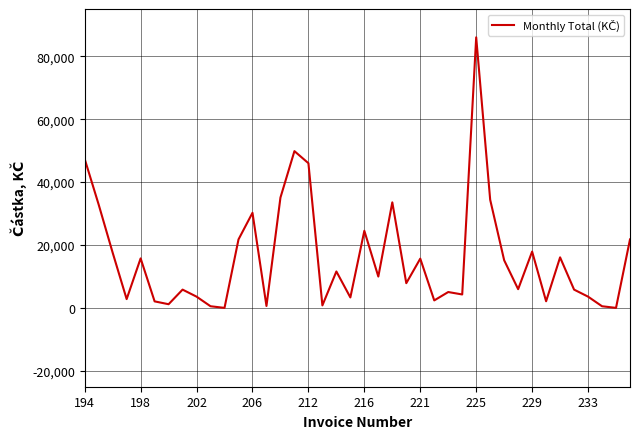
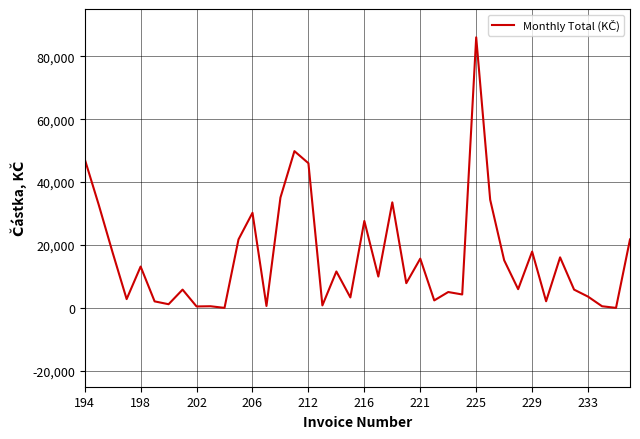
198: 16,000 -> 13,000
202: 4,000 -> 1,000
216: 25,000 -> 28,000
